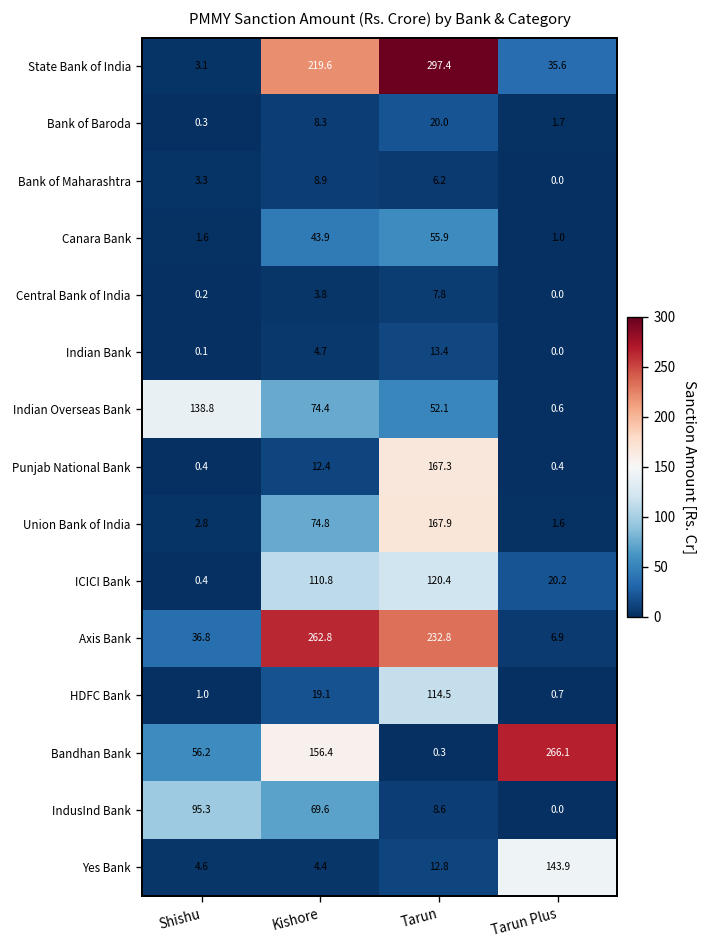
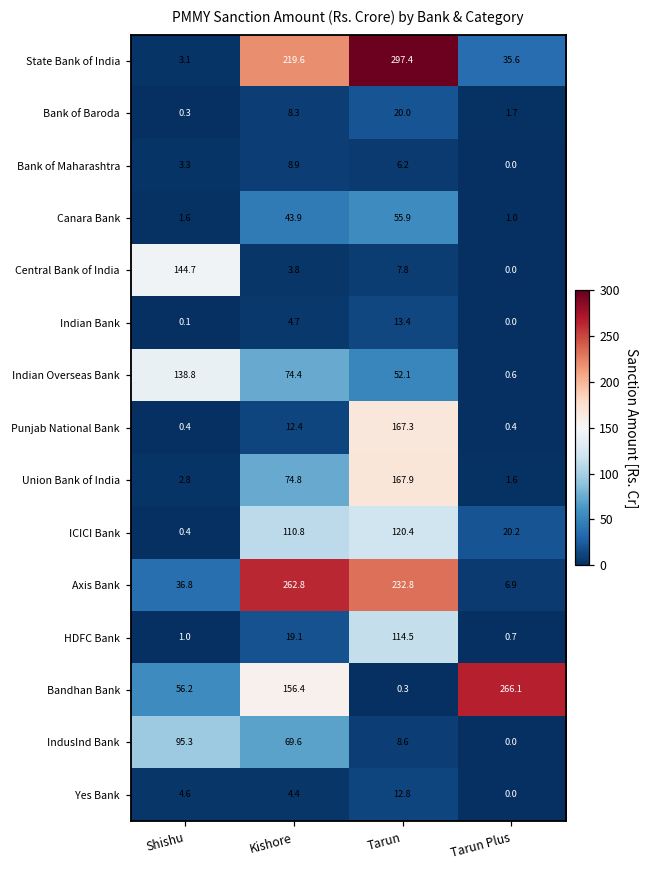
Central Bank of India, Shishu: 0.2 -> 144.7
Yes Bank, Tarun Plus: 143.9 -> 0.0
